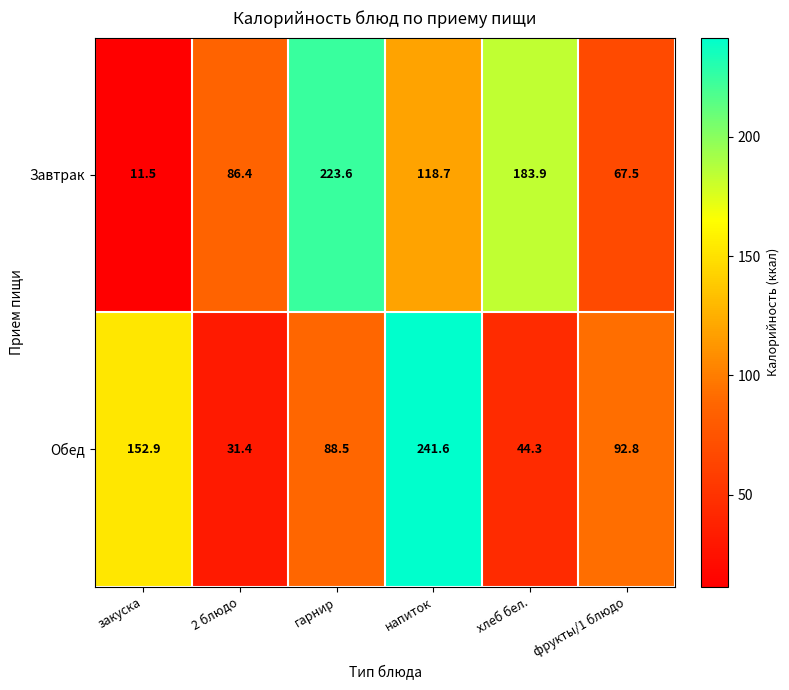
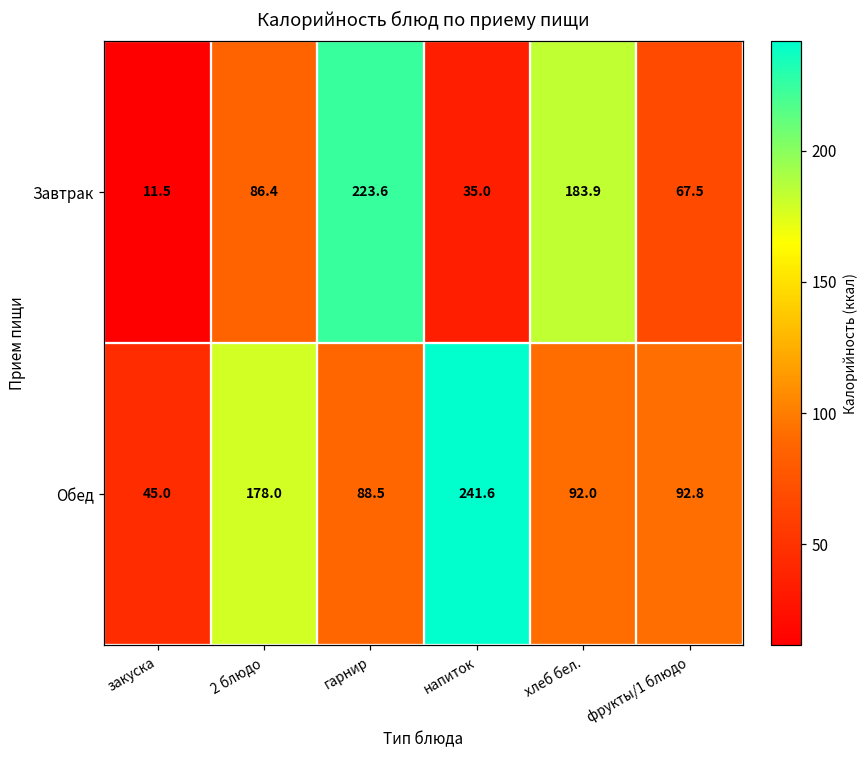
Завтрак, напиток: 118.7 -> 35.0
Обед, закуска: 152.9 -> 45.0
Обед, 2 блюдо: 31.4 -> 178.0
Обед, хлеб бел.: 44.3 -> 92.0
